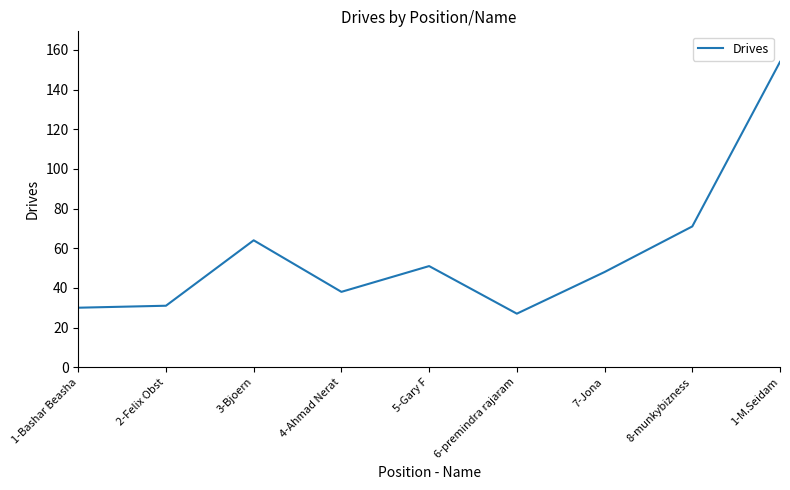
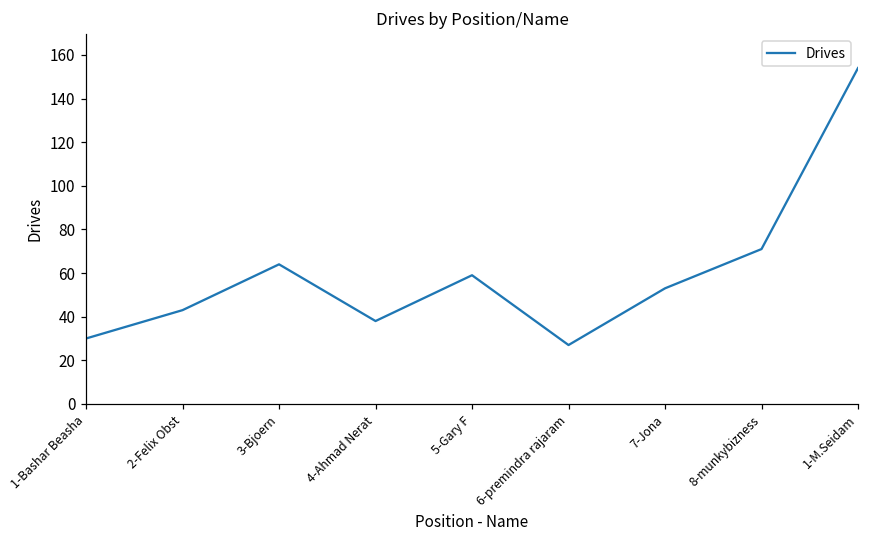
2-Felix Obst: 31 -> 43
5-Gary F: 51 -> 59
7-Jona: 48 -> 53
